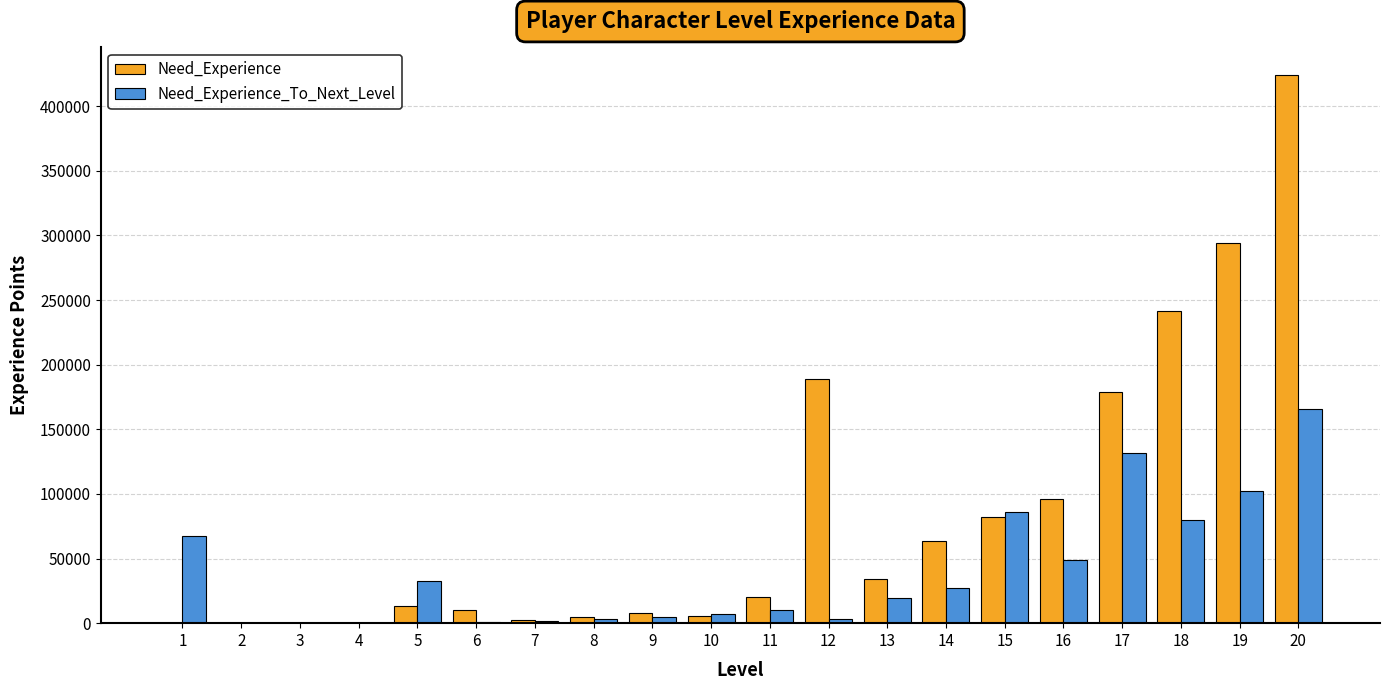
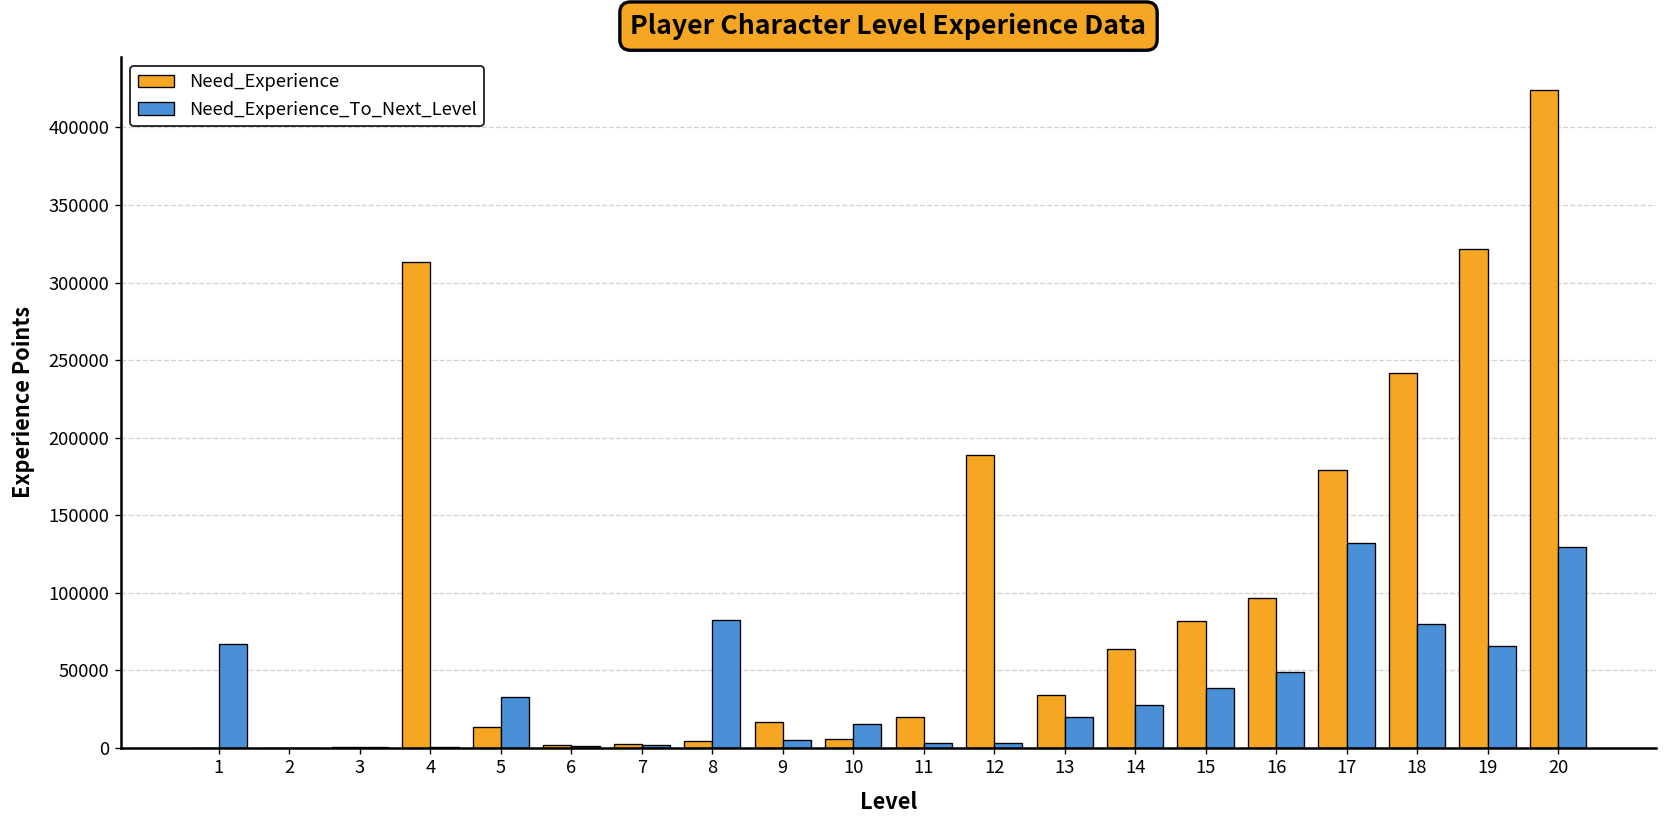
Need_Experience, 4: 0 -> 313000
Need_Experience, 6: 10000 -> 2000
Need_Experience_To_Next_Level, 8: 3000 -> 83000
Need_Experience, 9: 8000 -> 16000
Need_Experience_To_Next_Level, 10: 7000 -> 15000
Need_Experience_To_Next_Level, 11: 10000 -> 3000
Need_Experience_To_Next_Level, 15: 86000 -> 38000
Need_Experience, 19: 294000 -> 322000
Need_Experience_To_Next_Level, 19: 102000 -> 66000
Need_Experience_To_Next_Level, 20: 166000 -> 130000
